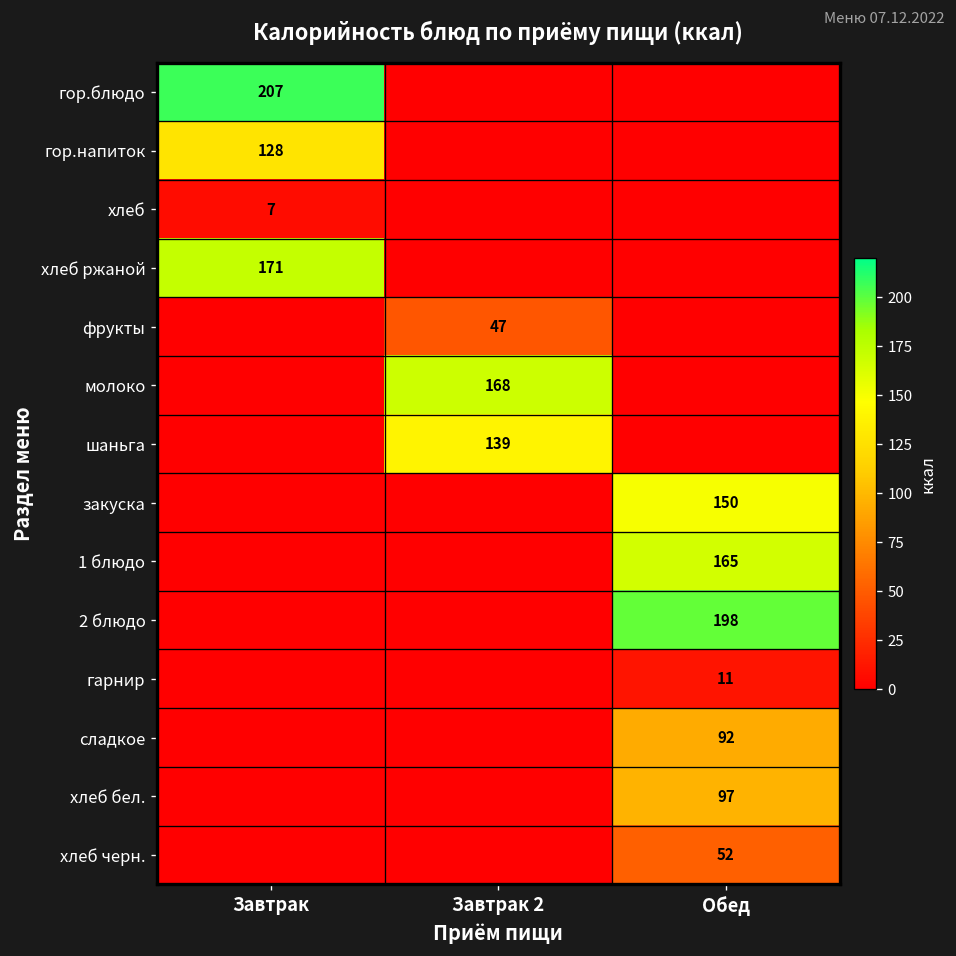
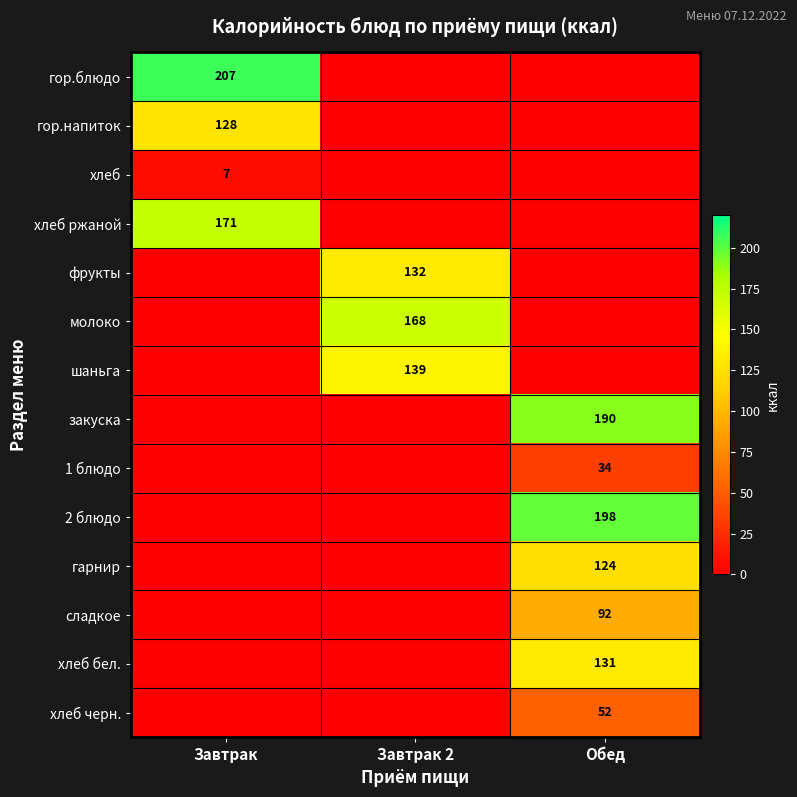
фрукты, Завтрак 2: 47 -> 132
закуска, Обед: 150 -> 190
1 блюдо, Обед: 165 -> 34
гарнир, Обед: 11 -> 124
хлеб бел., Обед: 97 -> 131
